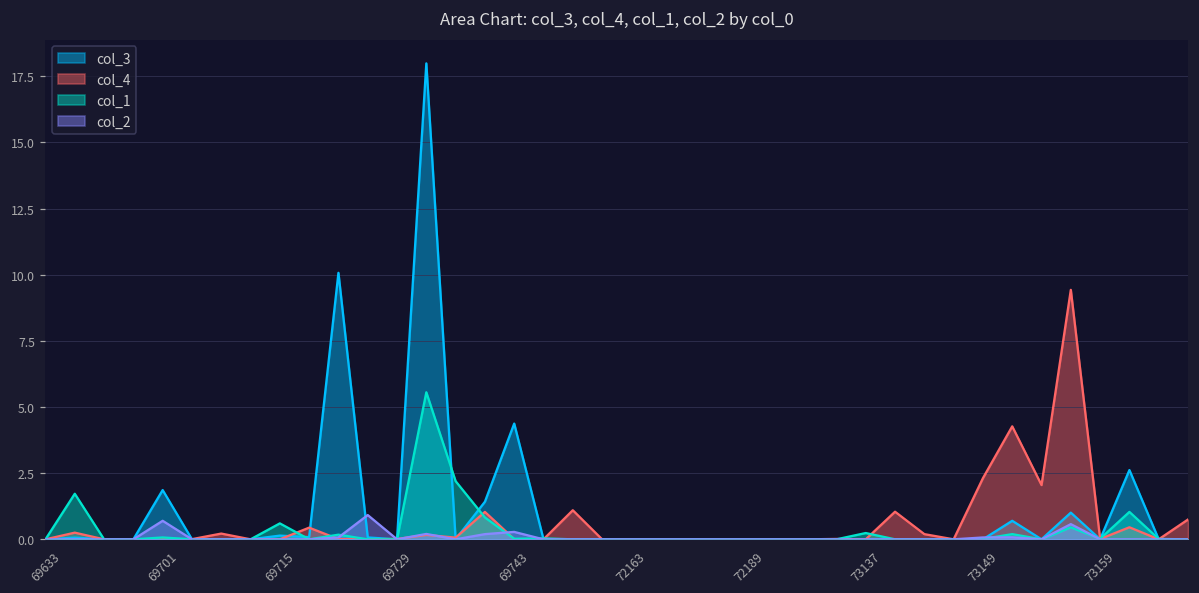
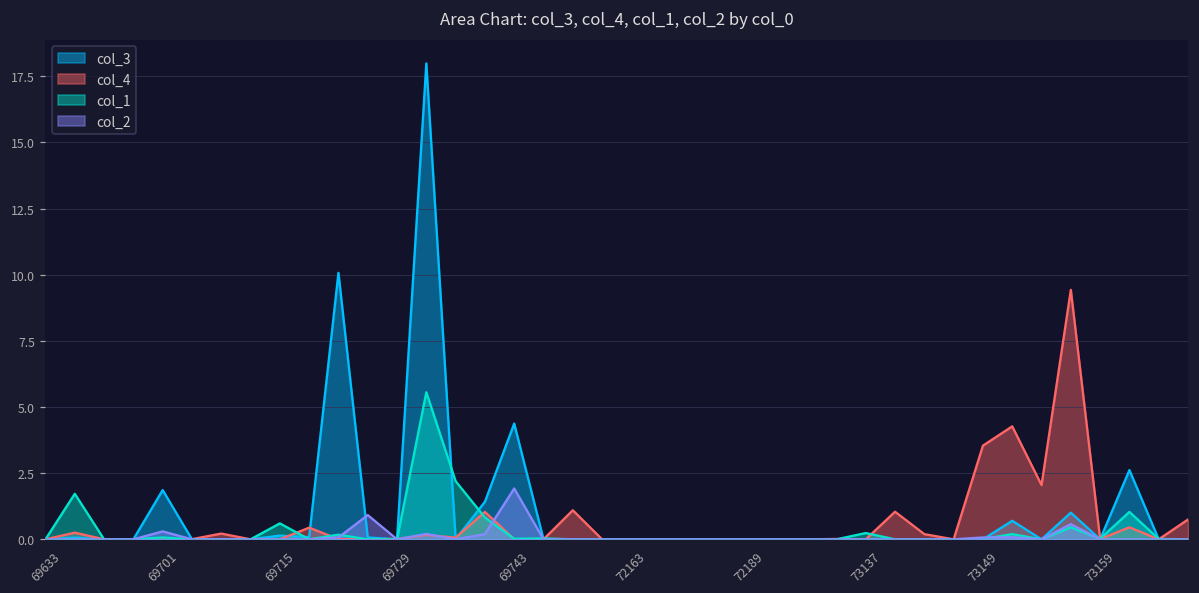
col_2, 69701: 0.7 -> 0.3
col_2, 69743: 0.3 -> 1.9
col_4, 73149: 2.3 -> 3.5
